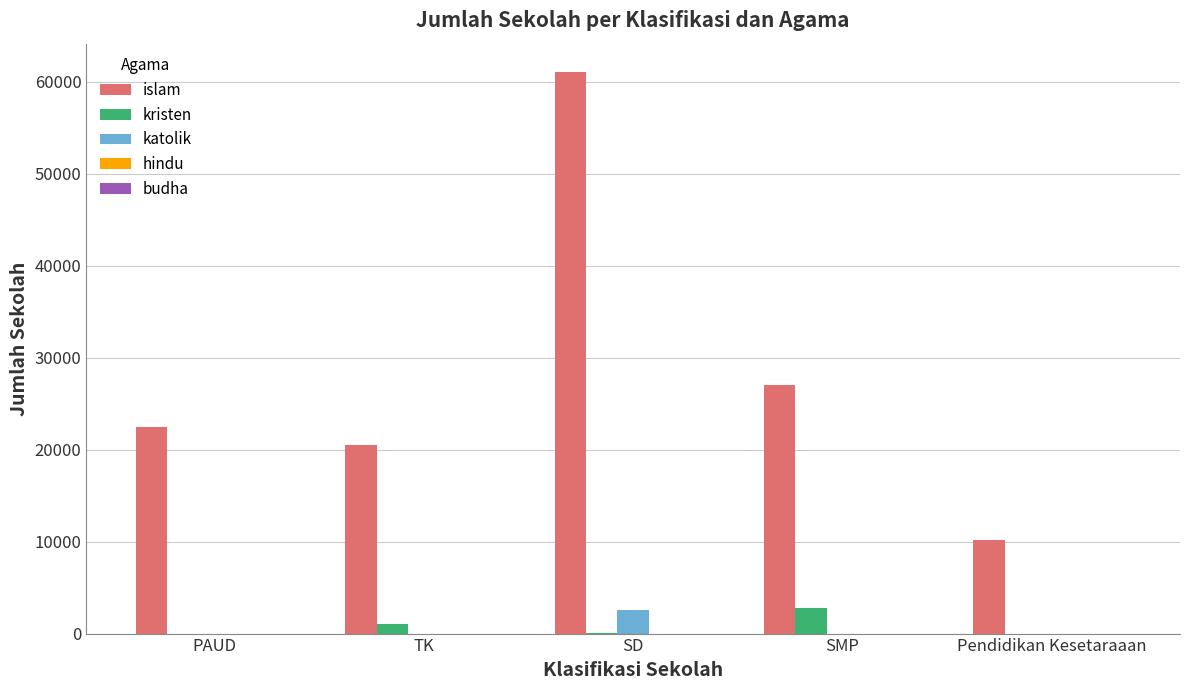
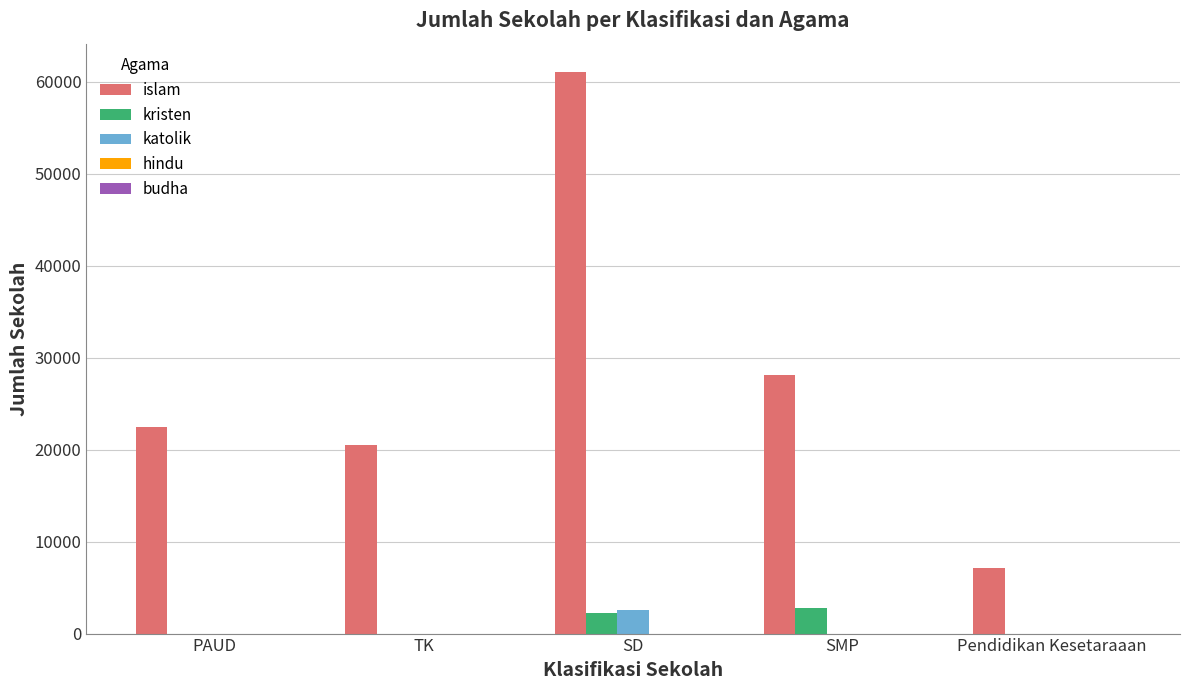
kristen, TK: 1000 -> 0
kristen, SD: 0 -> 2000
islam, SMP: 27000 -> 28000
islam, Pendidikan Kesetaraaan: 10000 -> 7000
